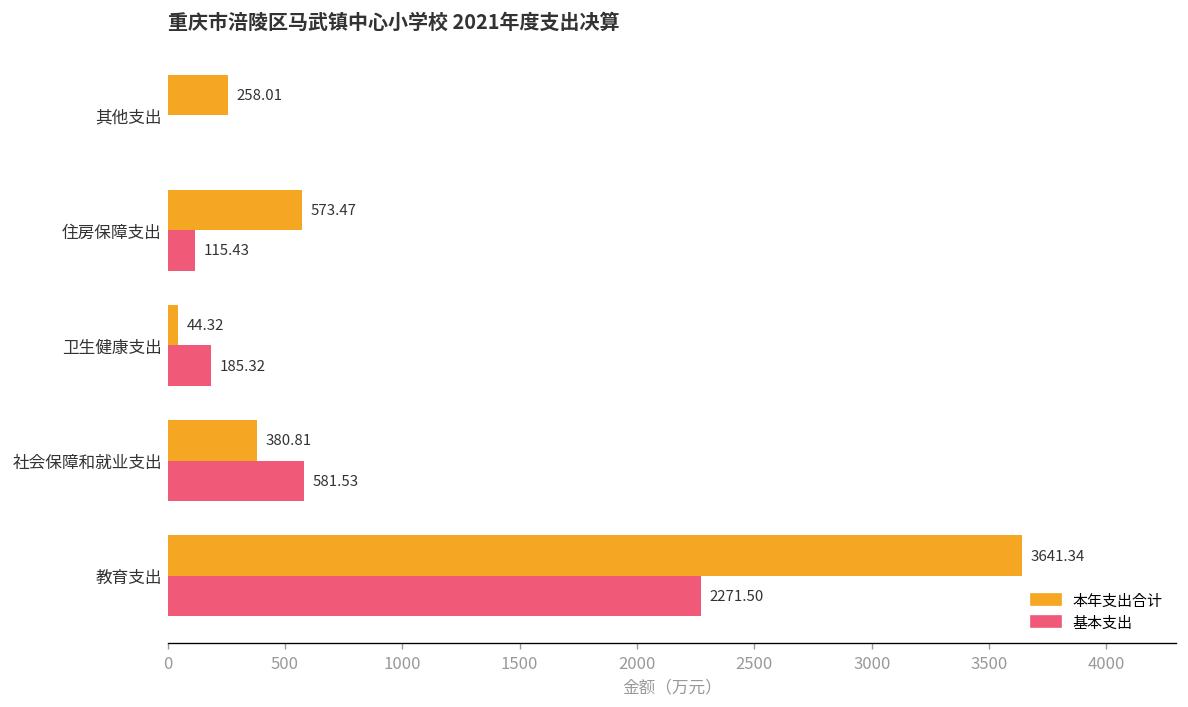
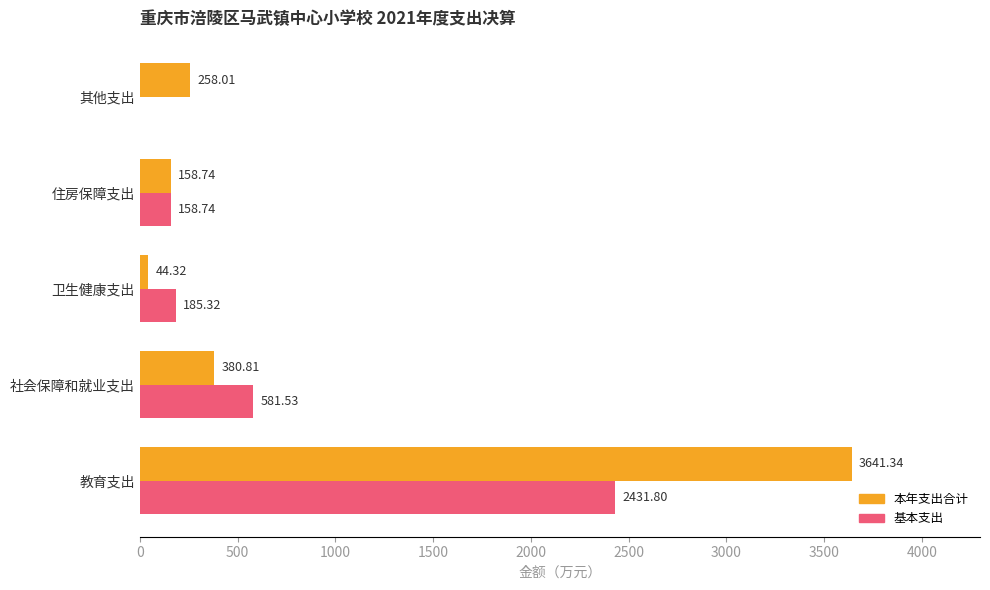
本年支出合计, 住房保障支出: 573.47 -> 158.74
基本支出, 住房保障支出: 115.43 -> 158.74
基本支出, 教育支出: 2271.50 -> 2431.80
